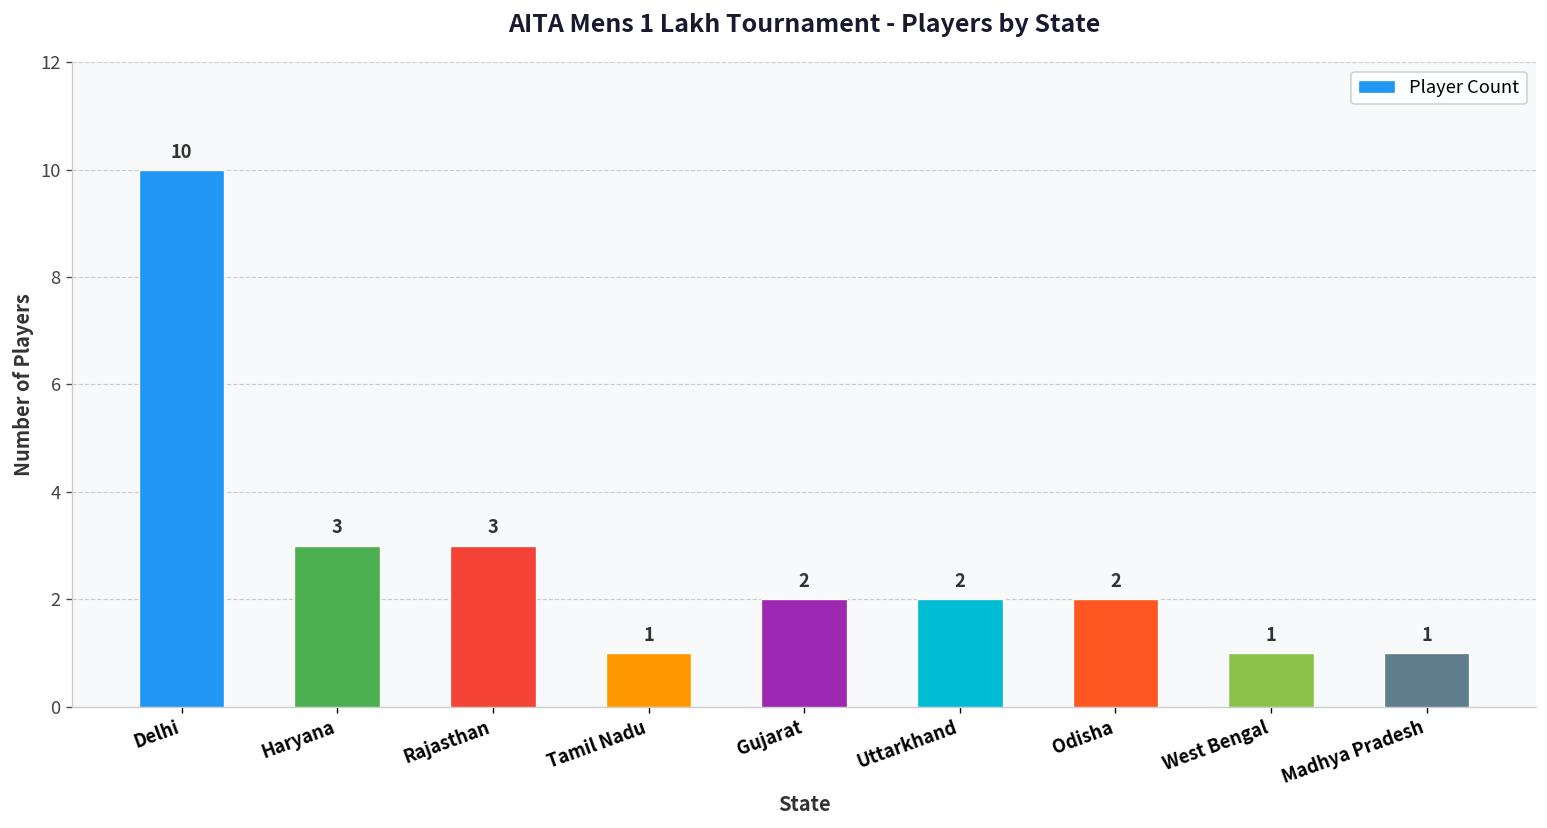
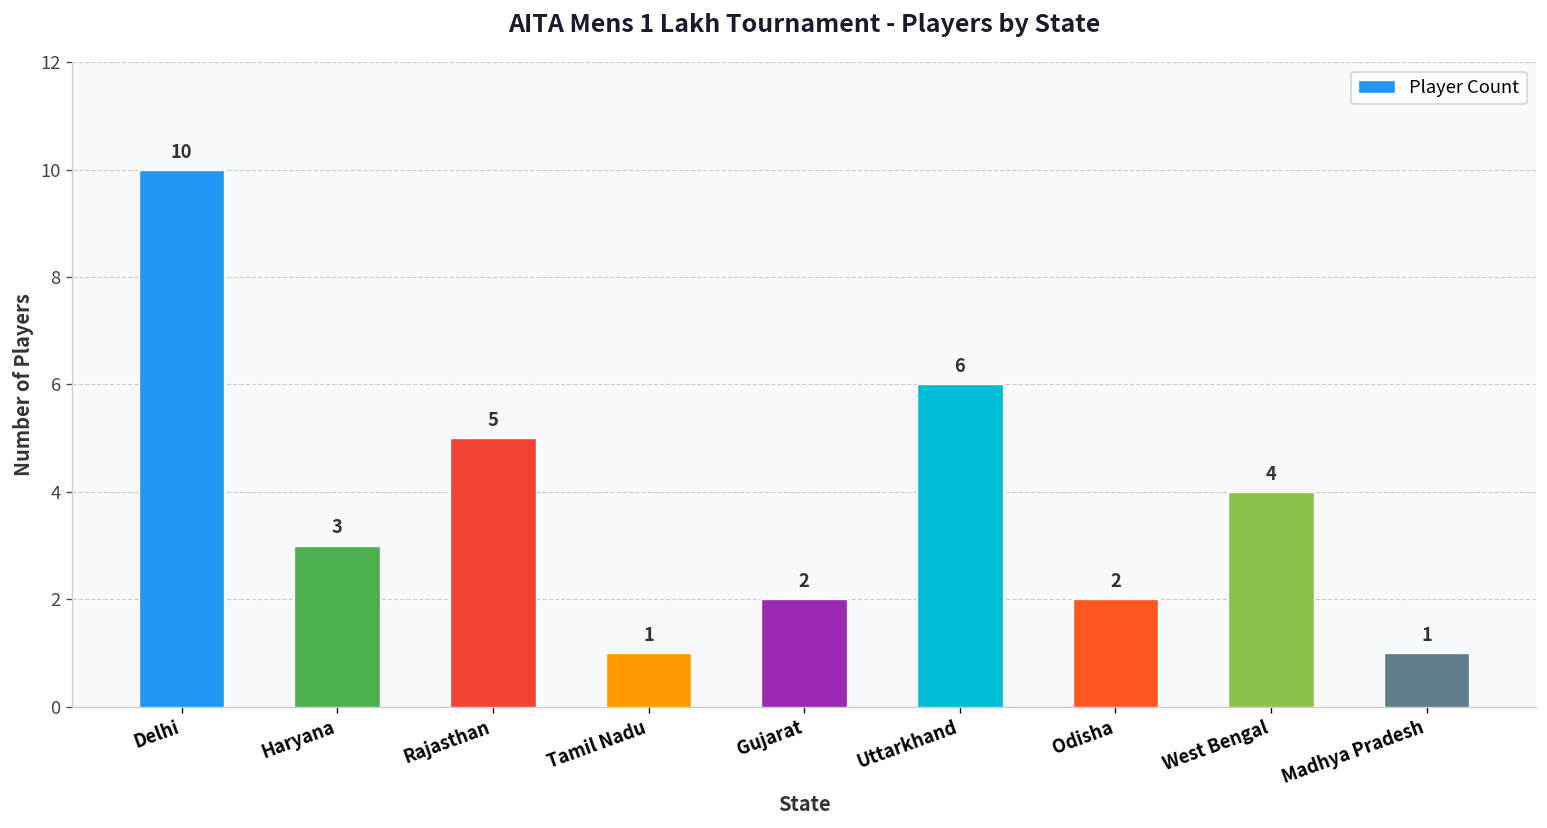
Rajasthan: 3 -> 5
Uttarkhand: 2 -> 6
West Bengal: 1 -> 4
